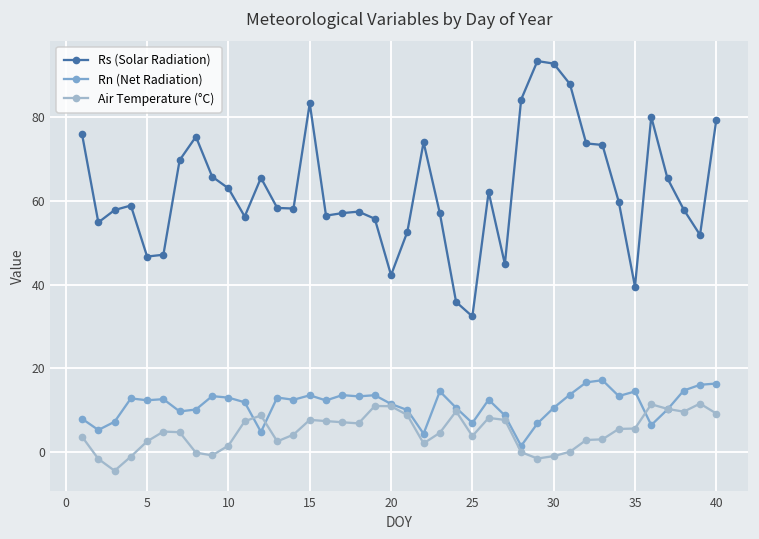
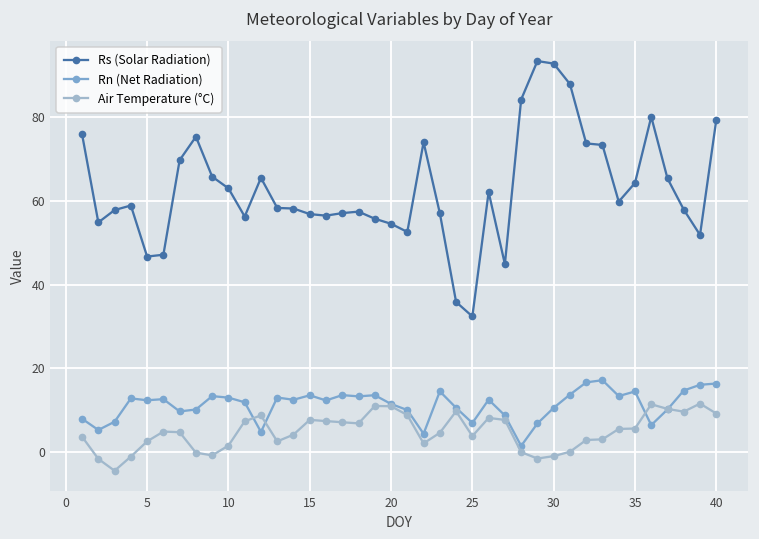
Rs (Solar Radiation), 15: 83 -> 57
Rs (Solar Radiation), 20: 42 -> 55
Rs (Solar Radiation), 35: 40 -> 64
